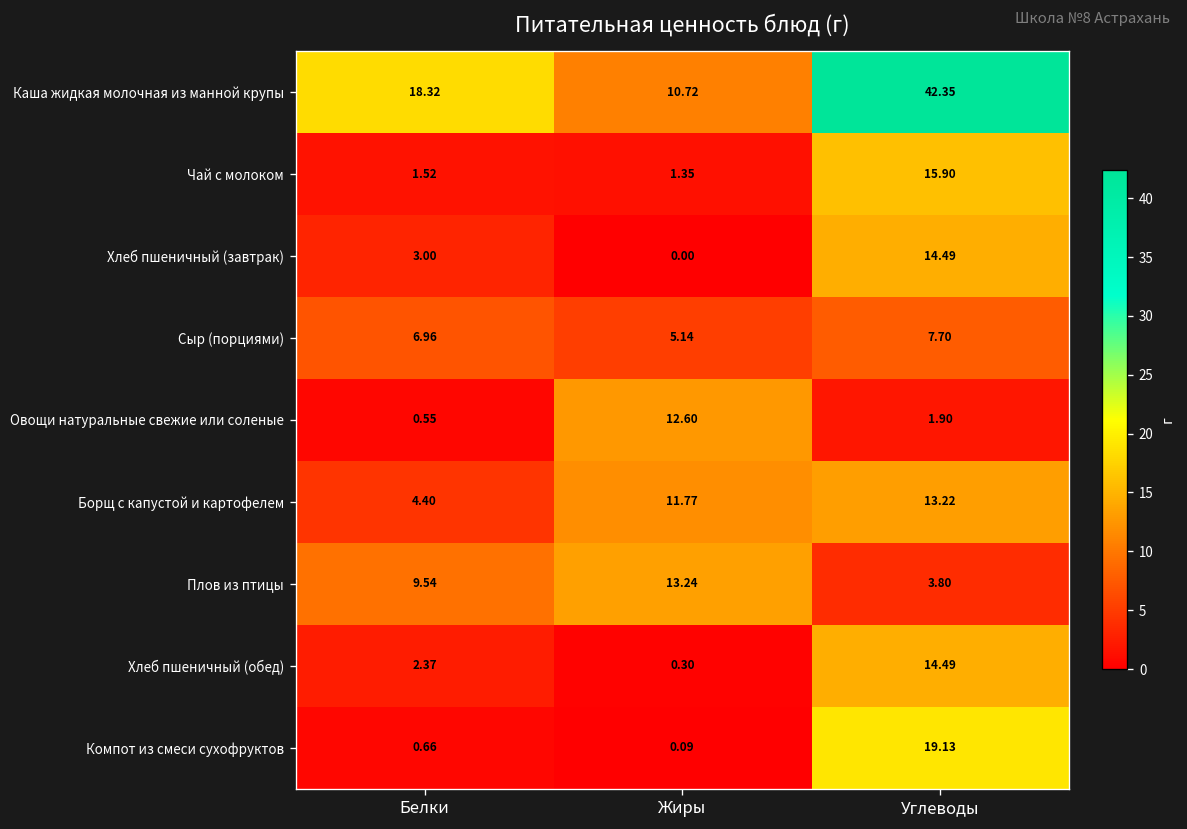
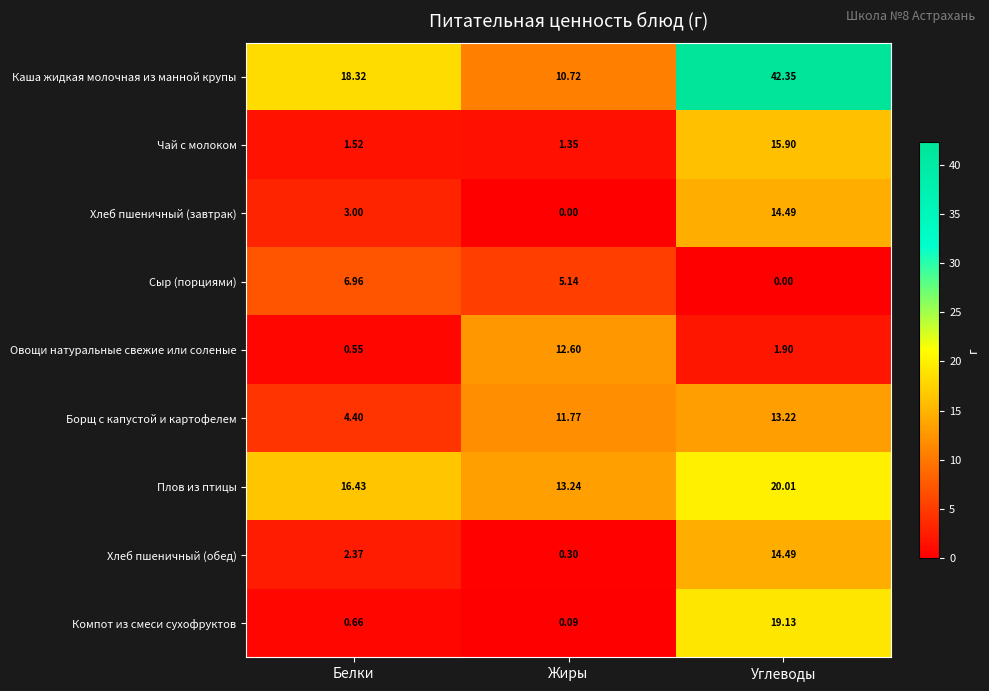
Сыр (порциями), Углеводы: 7.70 -> 0.00
Плов из птицы, Белки: 9.54 -> 16.43
Плов из птицы, Углеводы: 3.80 -> 20.01
